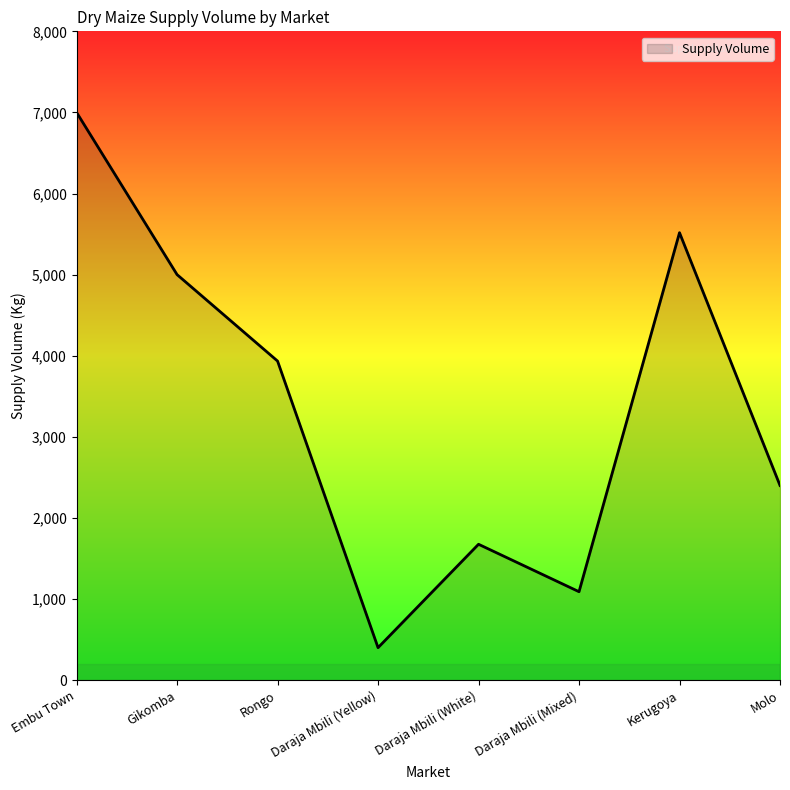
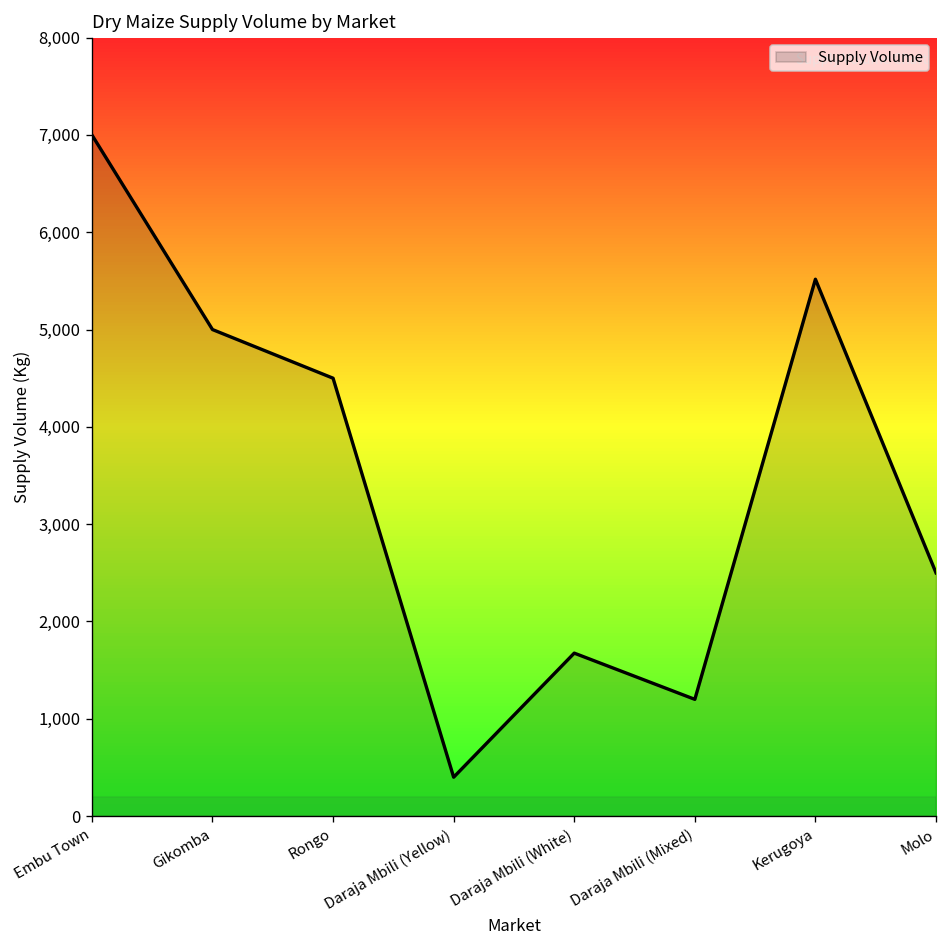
Rongo: 3,900 -> 4,500
Daraja Mbili (Mixed): 1,100 -> 1,200
Molo: 2,400 -> 2,500
